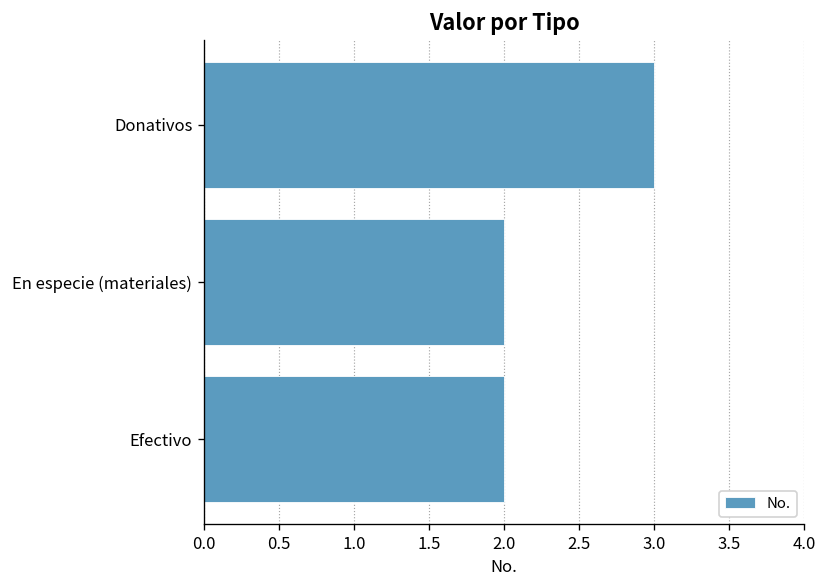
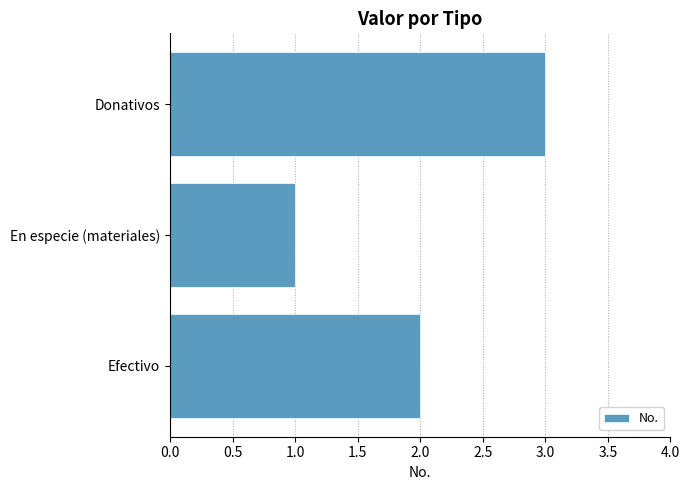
En especie (materiales): 2 -> 1
